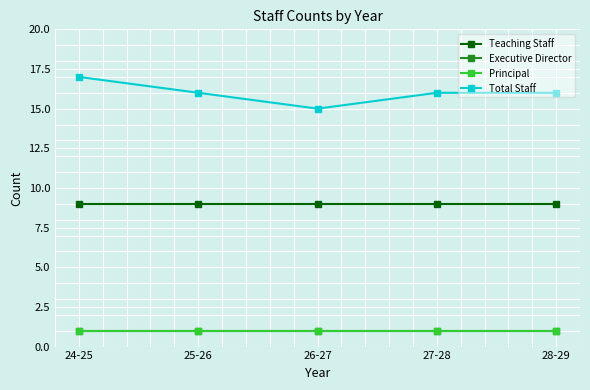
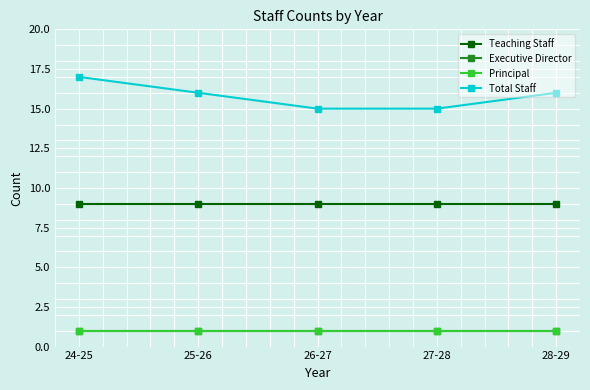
Total Staff, 27-28: 16 -> 15
